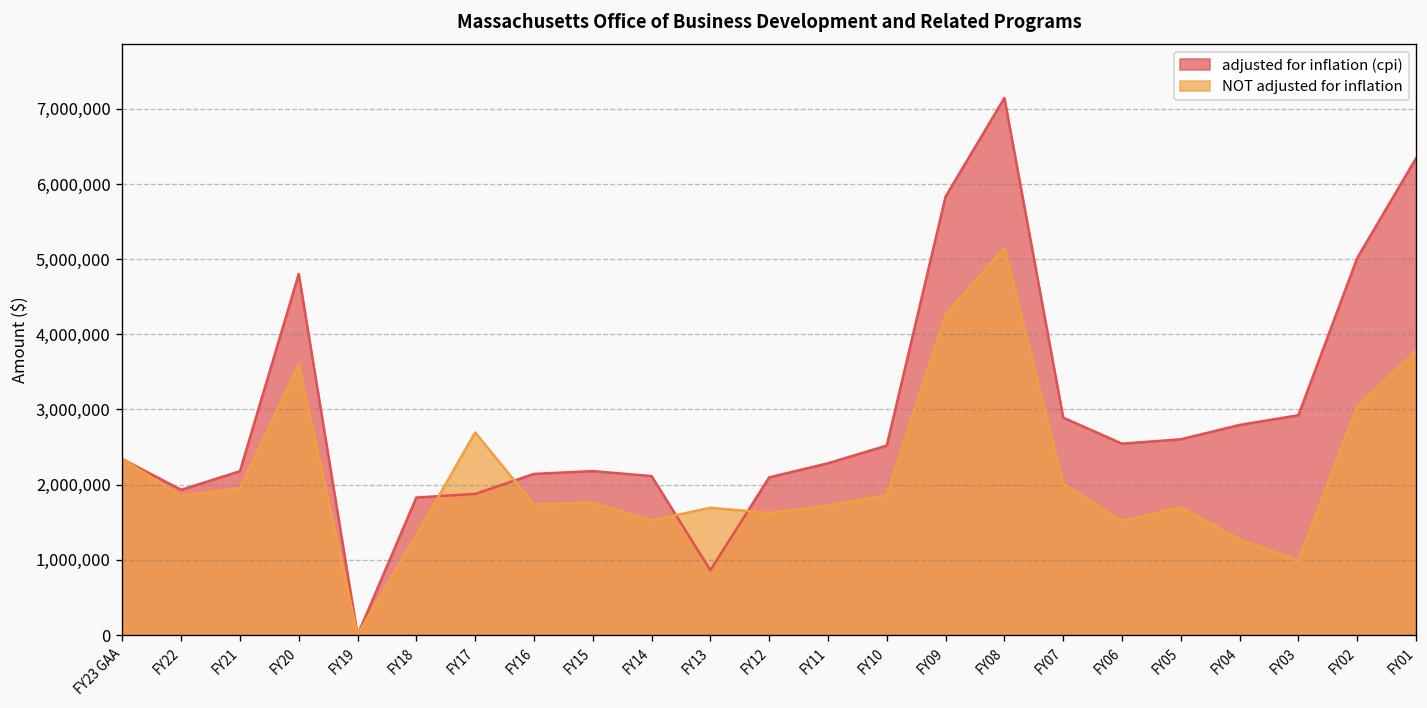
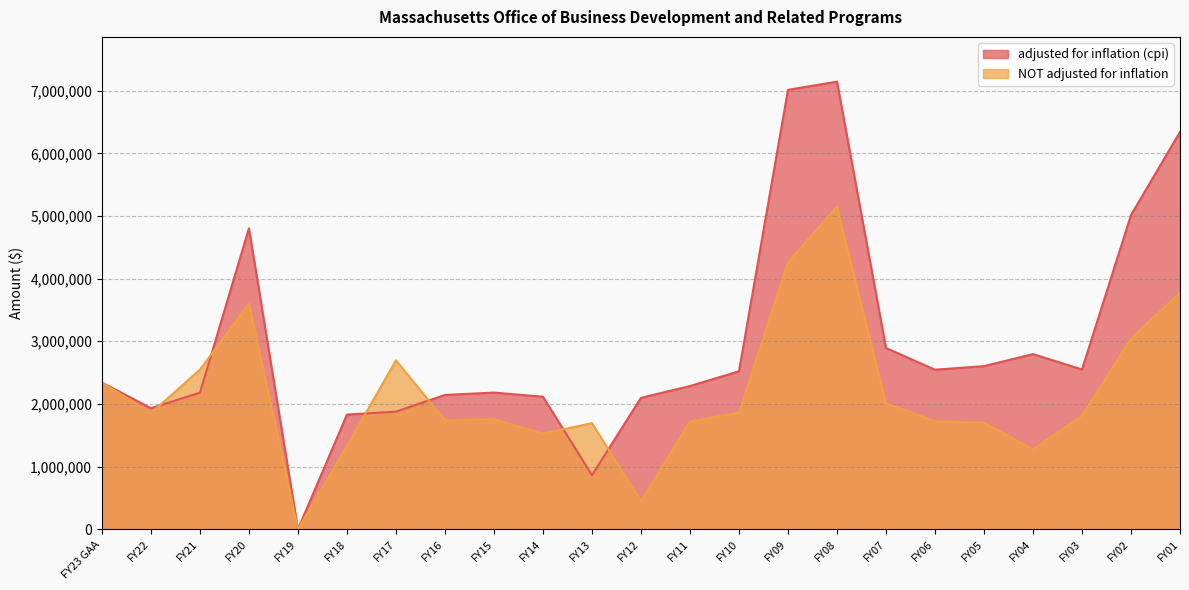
NOT adjusted for inflation, FY21: 2,000,000 -> 2,500,000
NOT adjusted for inflation, FY12: 1,600,000 -> 400,000
adjusted for inflation (cpi), FY09: 5,800,000 -> 7,000,000
NOT adjusted for inflation, FY06: 1,500,000 -> 1,700,000
adjusted for inflation (cpi), FY03: 2,900,000 -> 2,500,000
NOT adjusted for inflation, FY03: 1,000,000 -> 1,800,000
